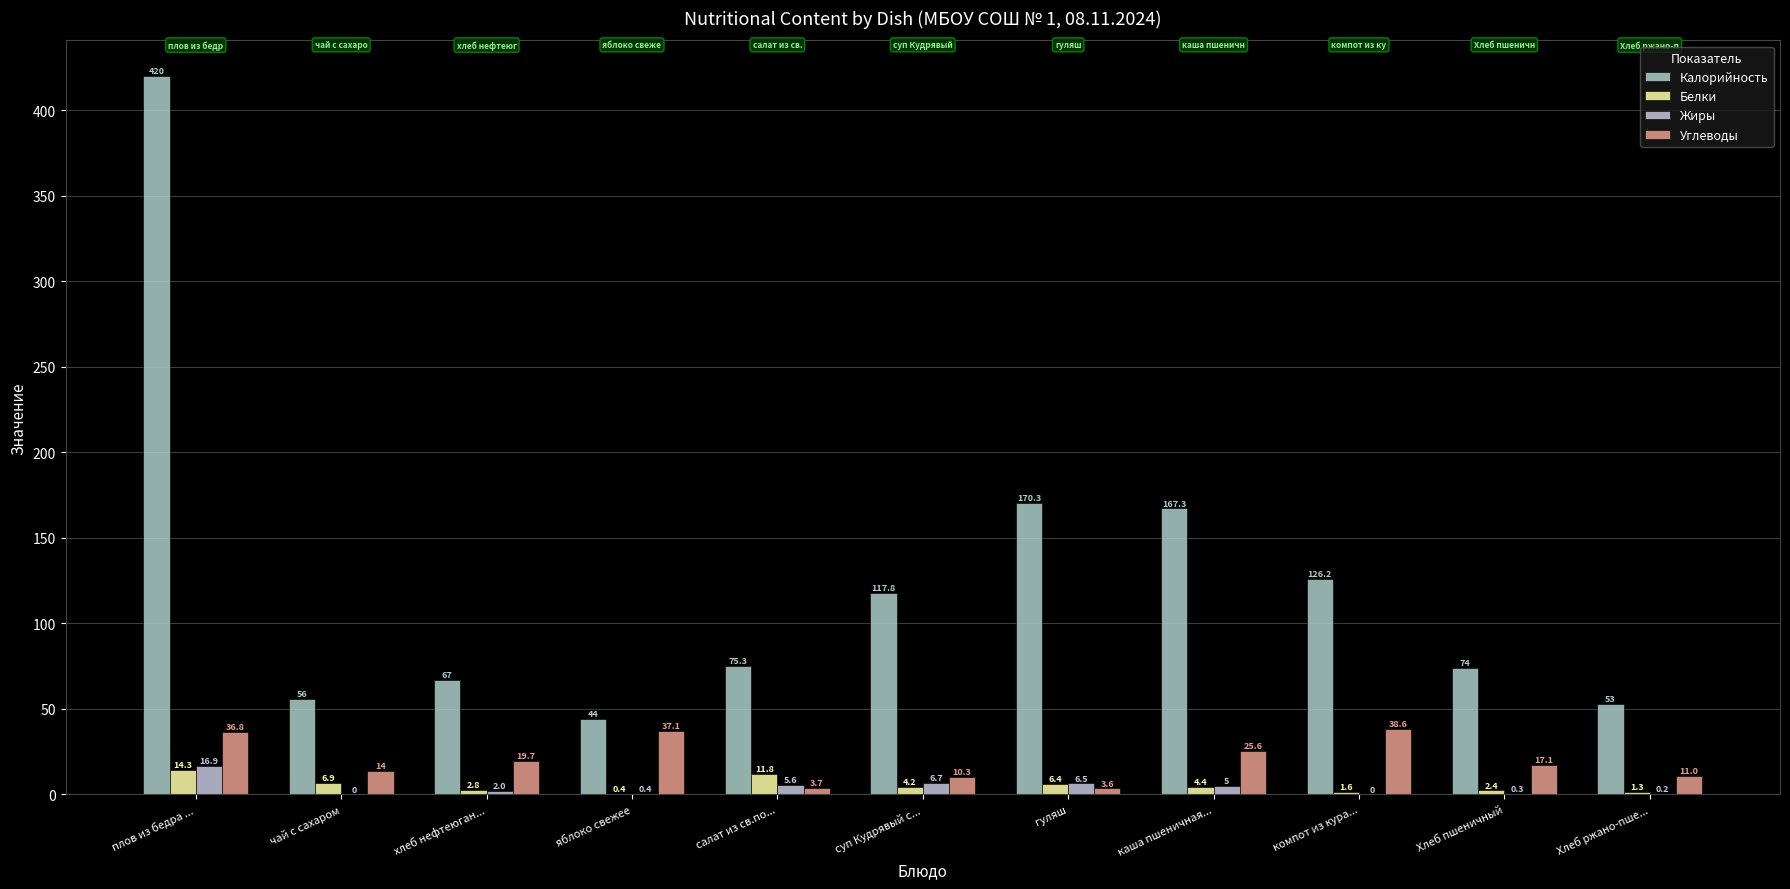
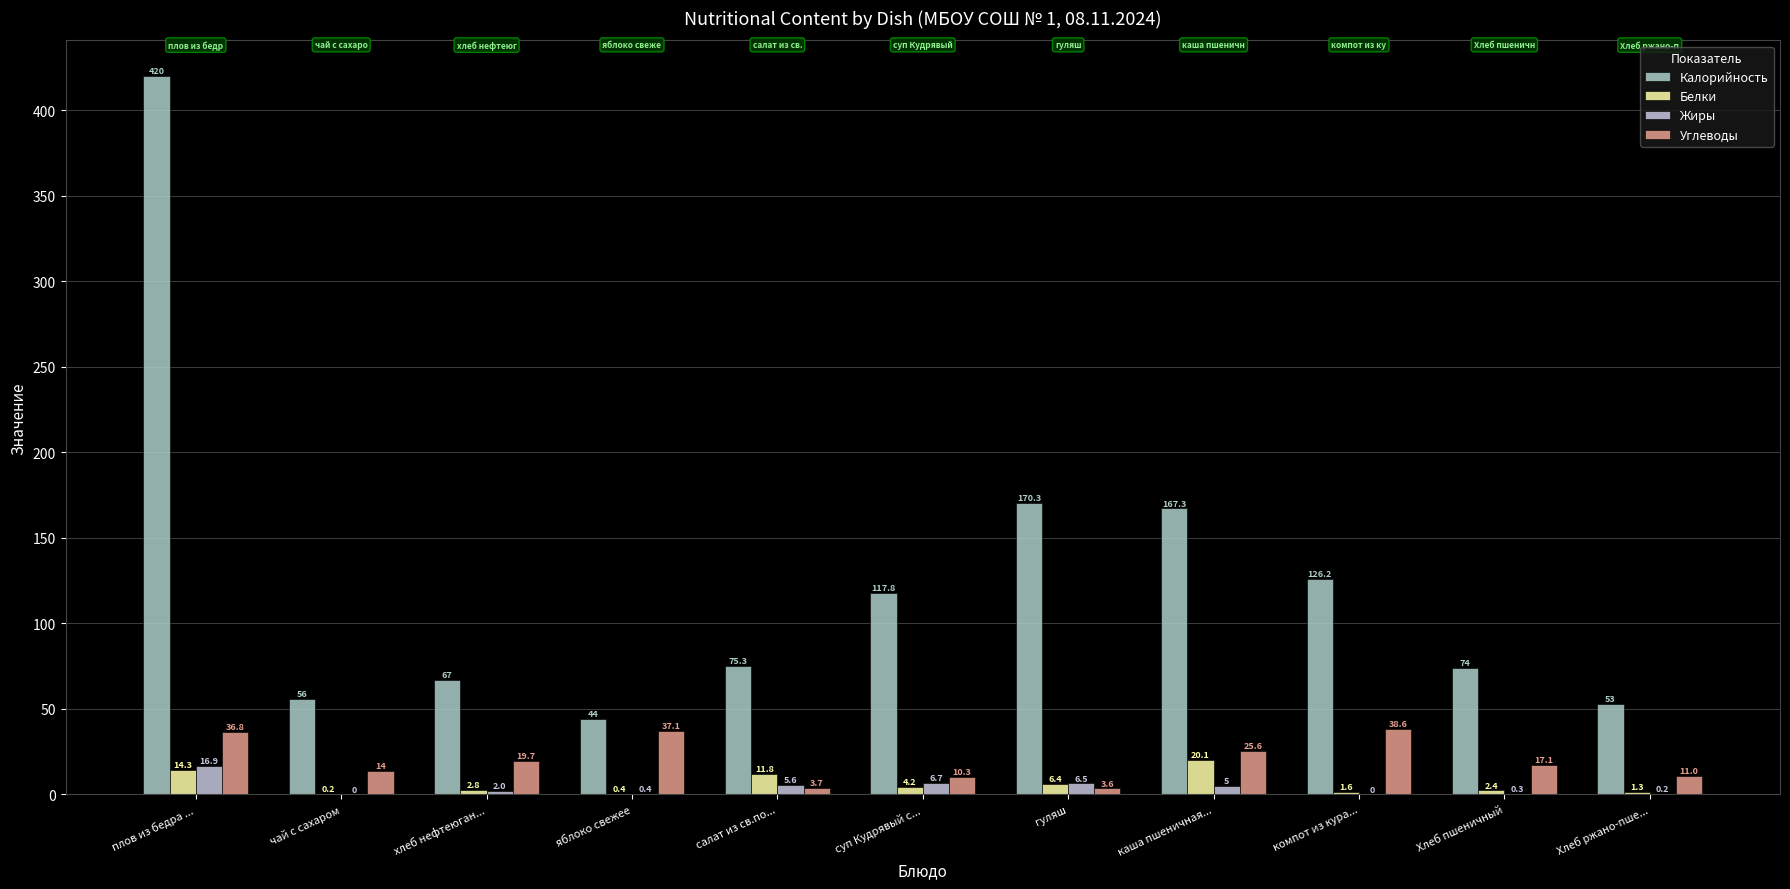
Белки, чай с сахаром: 6.9 -> 0.2
Белки, каша пшеничная...: 4.4 -> 20.1
